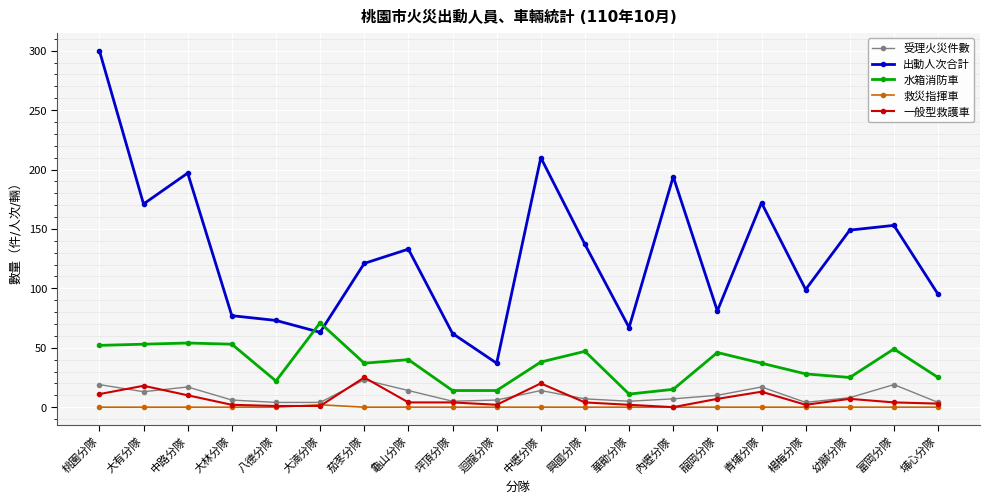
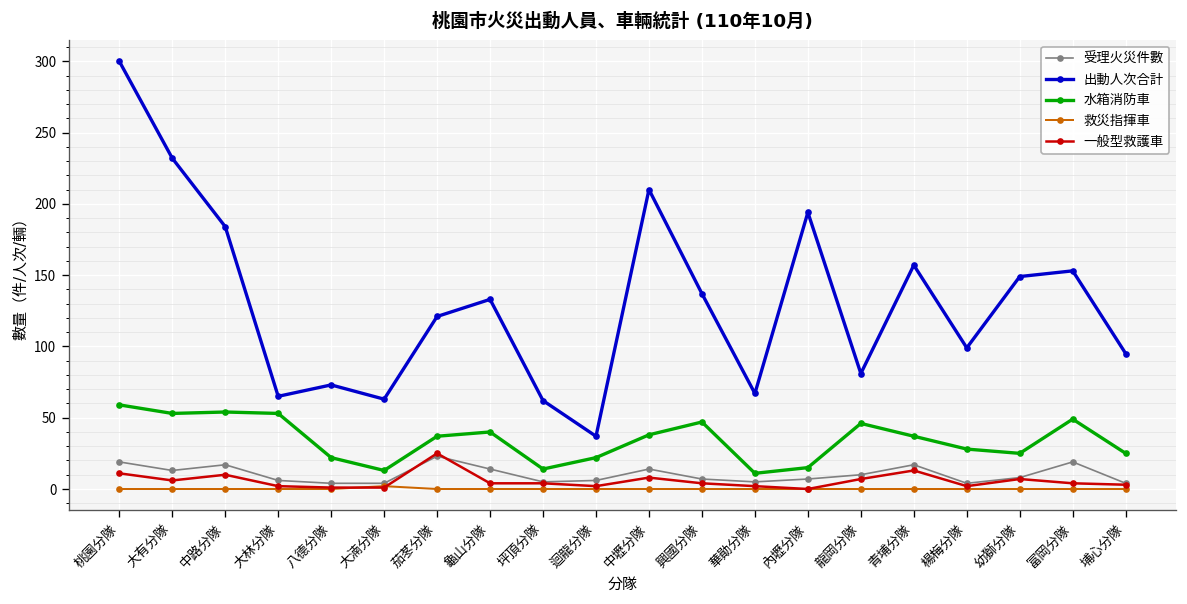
水箱消防車, 桃園分隊: 52 -> 59
出動人次合計, 大有分隊: 171 -> 232
一般型救護車, 大有分隊: 18 -> 6
出動人次合計, 中路分隊: 197 -> 184
出動人次合計, 大林分隊: 77 -> 65
水箱消防車, 大湳分隊: 71 -> 13
水箱消防車, 迴龍分隊: 14 -> 22
一般型救護車, 中壢分隊: 20 -> 8
出動人次合計, 青埔分隊: 172 -> 157
